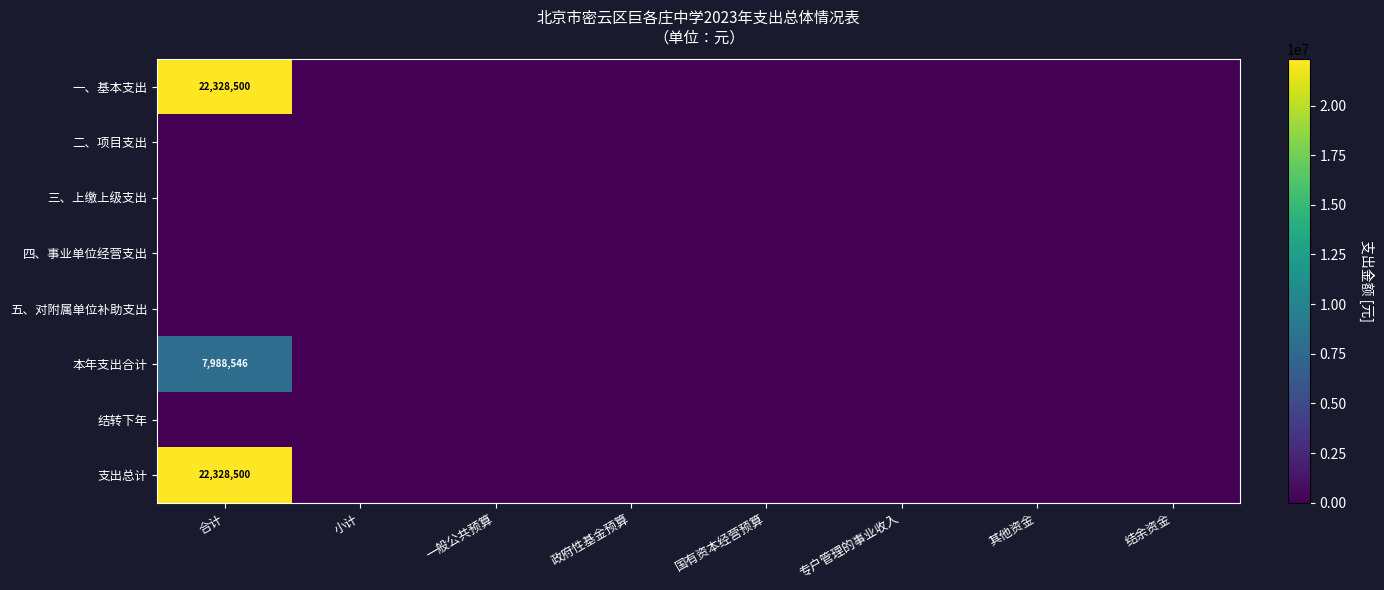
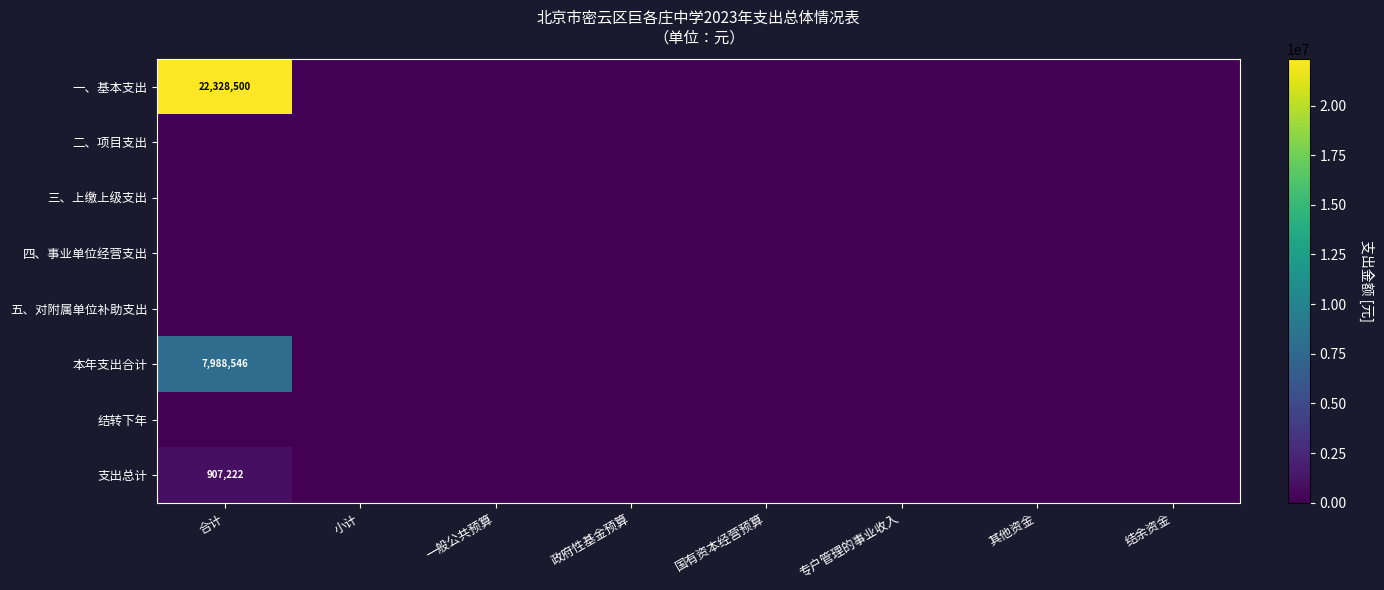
支出总计, 合计: 22,328,500 -> 907,222
